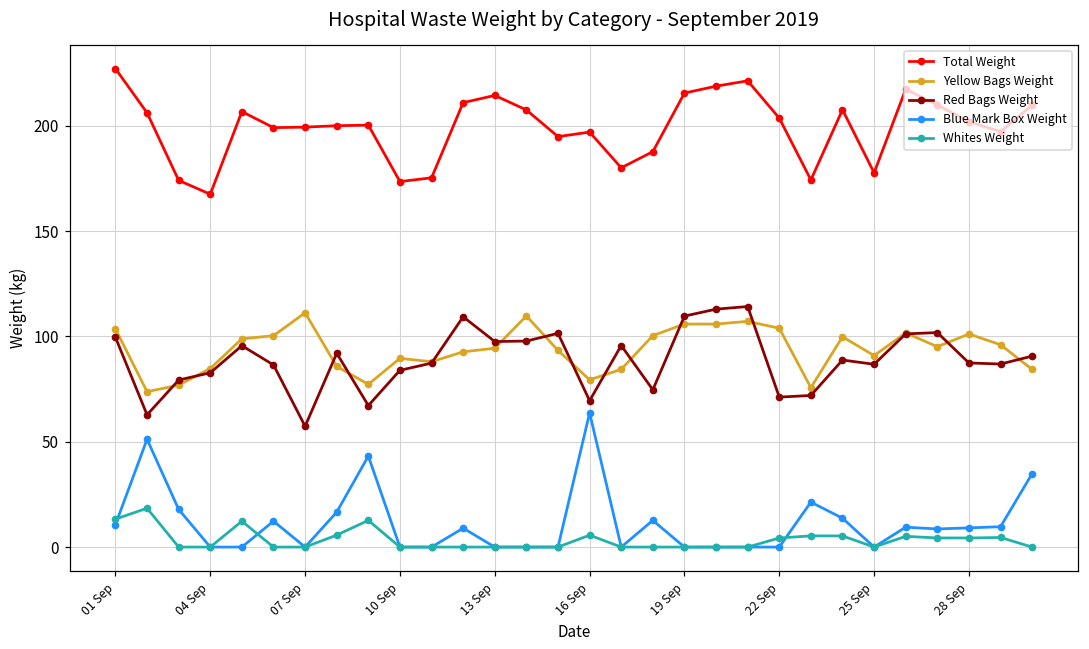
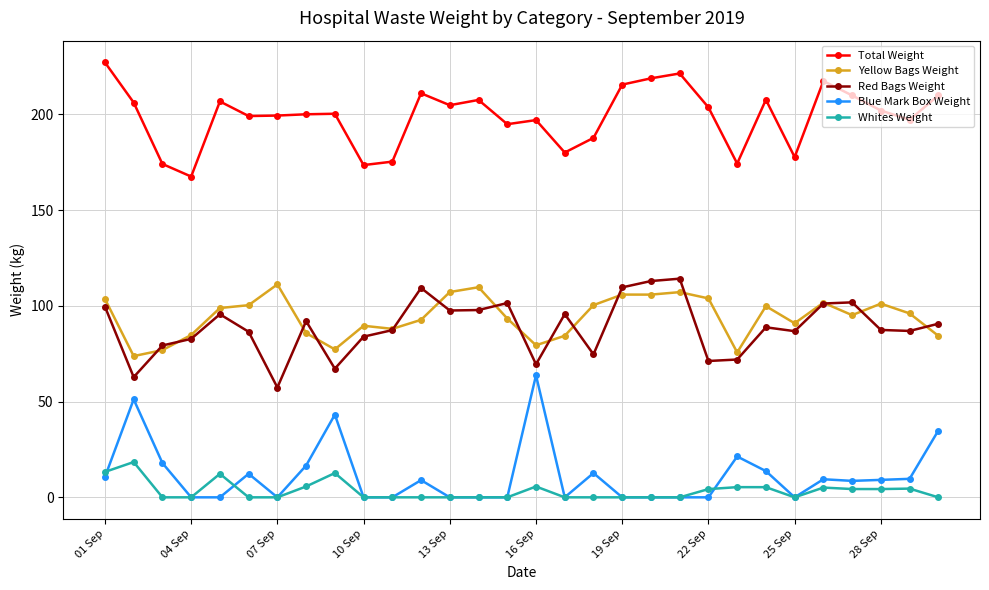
Total Weight, 13 Sep: 214 -> 205
Yellow Bags Weight, 13 Sep: 94 -> 107
